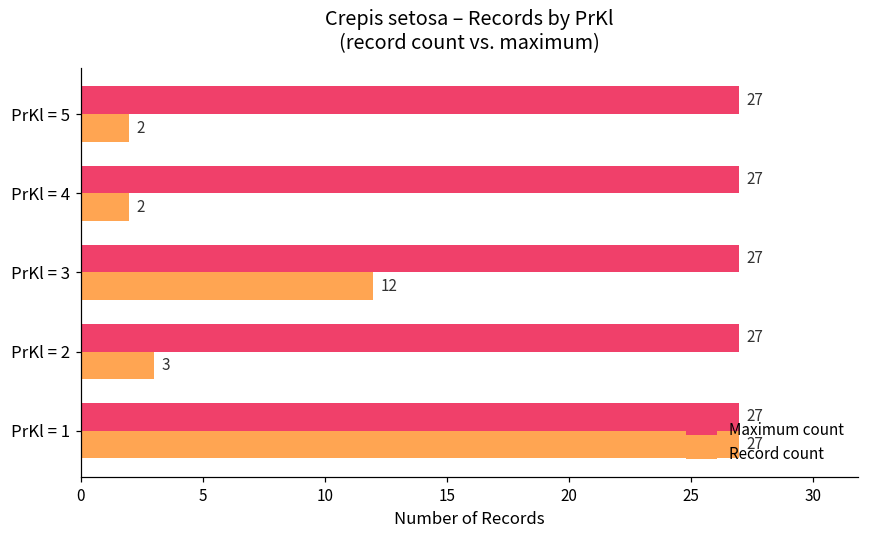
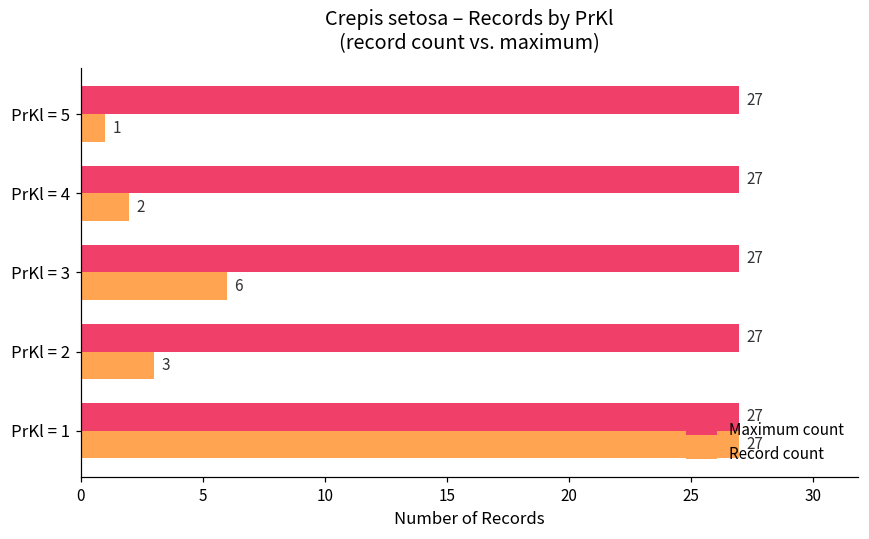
Record count, PrKl = 5: 2 -> 1
Record count, PrKl = 3: 12 -> 6
